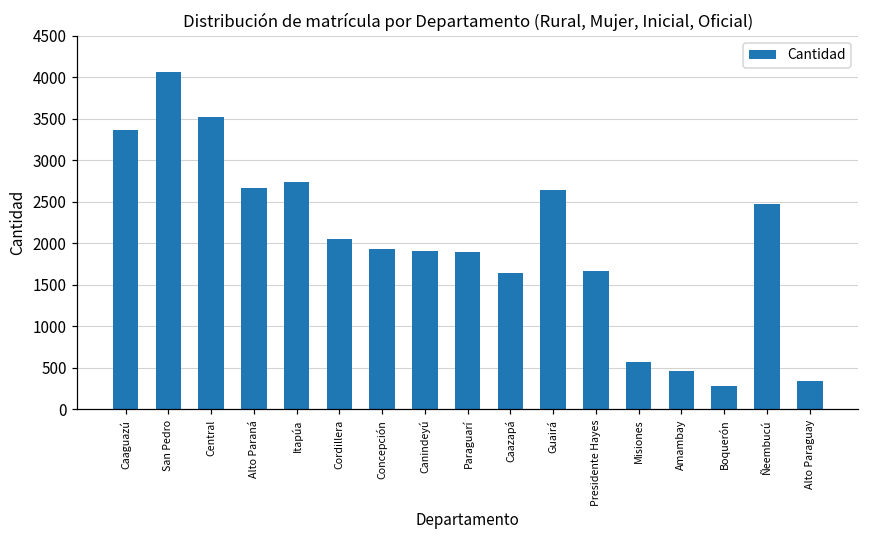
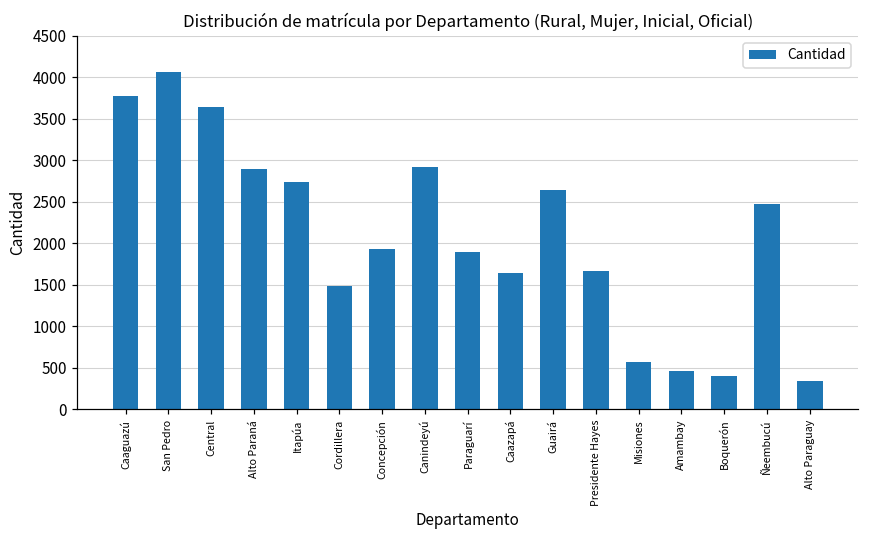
Caaguazú: 3400 -> 3800
Central: 3500 -> 3600
Alto Paraná: 2700 -> 2900
Cordillera: 2100 -> 1500
Canindeyú: 1900 -> 2900
Boquerón: 300 -> 400
